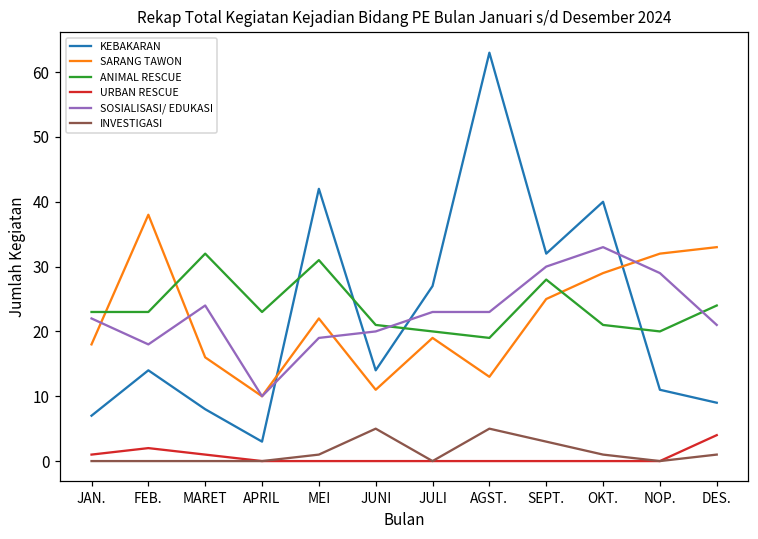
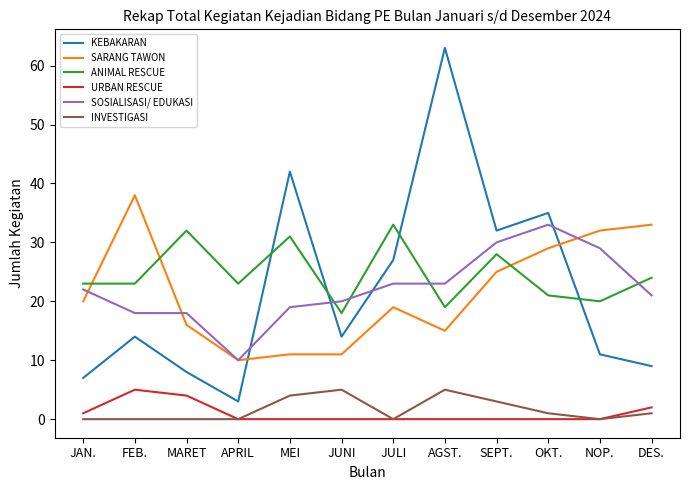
SARANG TAWON, JAN.: 18 -> 20
URBAN RESCUE, FEB.: 2 -> 5
URBAN RESCUE, MARET: 1 -> 4
SOSIALISASI/ EDUKASI, MARET: 24 -> 18
SARANG TAWON, MEI: 22 -> 11
INVESTIGASI, MEI: 1 -> 4
ANIMAL RESCUE, JUNI: 21 -> 18
ANIMAL RESCUE, JULI: 20 -> 33
SARANG TAWON, AGST.: 13 -> 15
KEBAKARAN, OKT.: 40 -> 35
URBAN RESCUE, DES.: 4 -> 2
